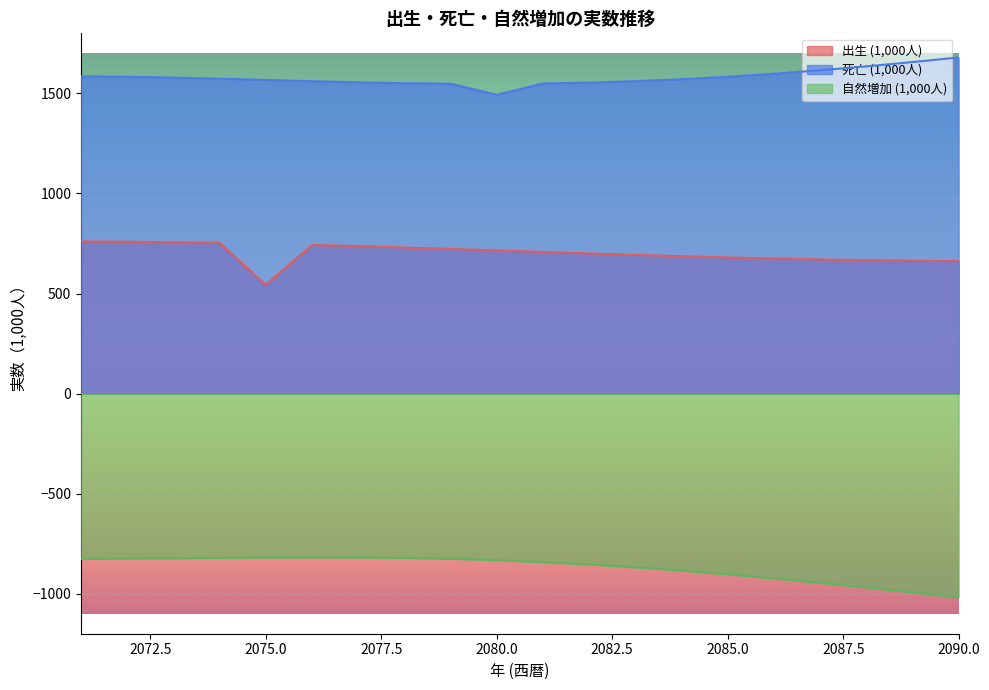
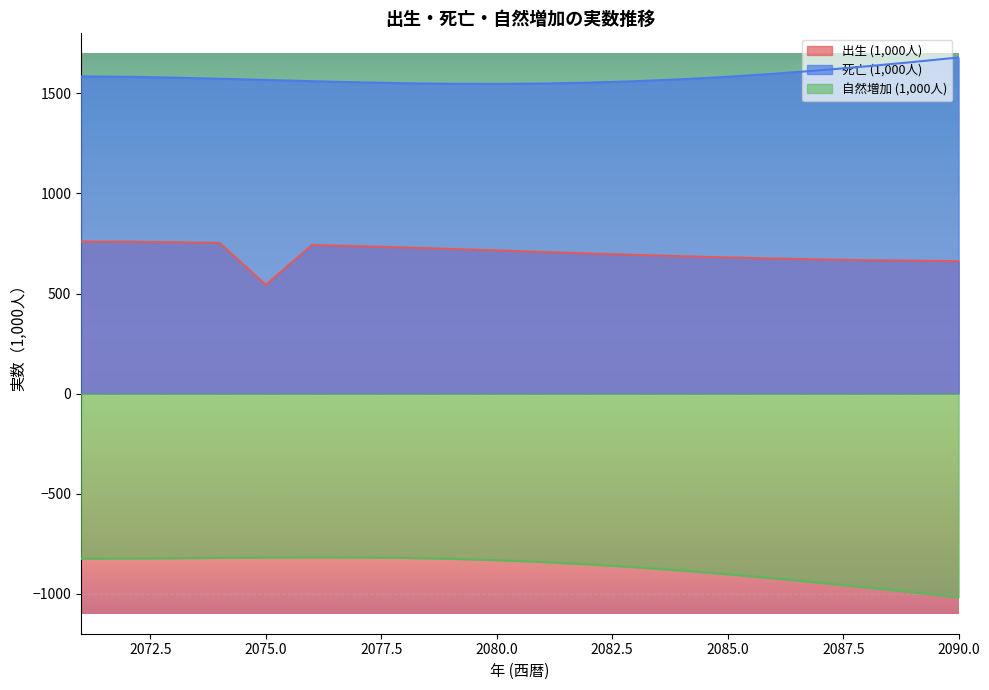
死亡 (1,000人), 2080.0: 1490 -> 1550
